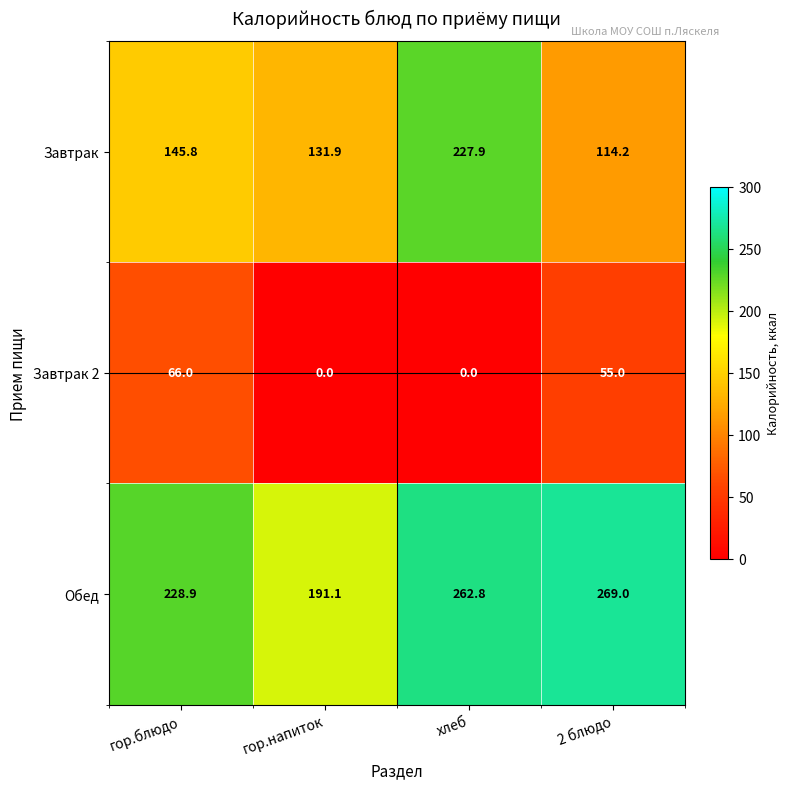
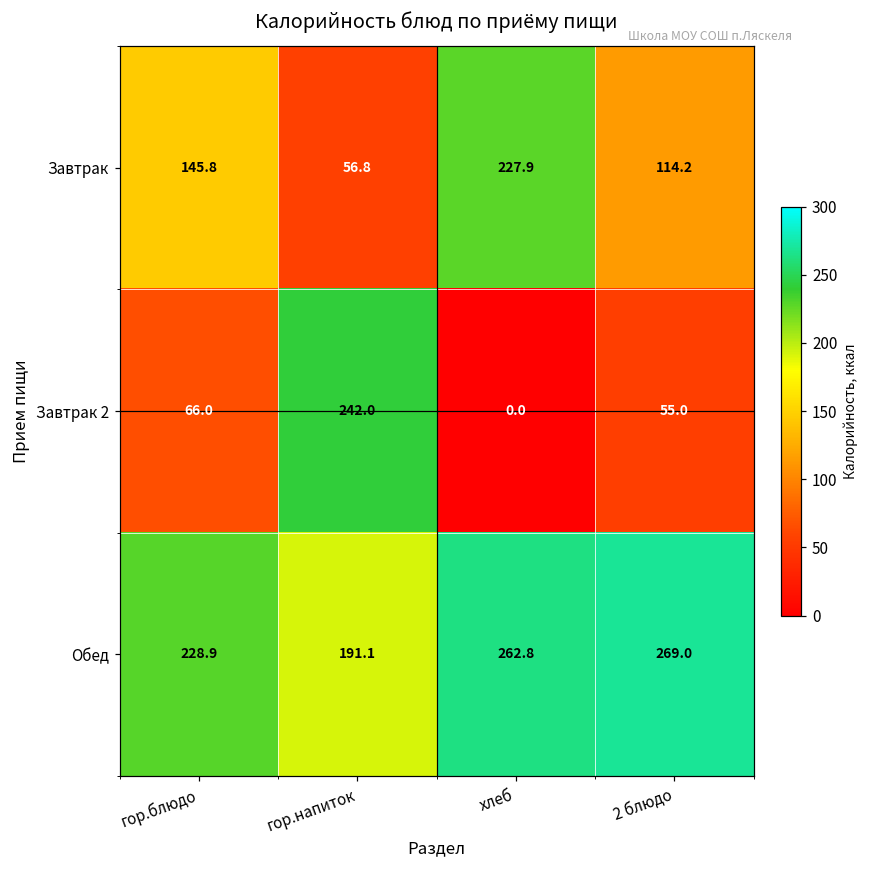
Завтрак, гор.напиток: 131.9 -> 56.8
Завтрак 2, гор.напиток: 0.0 -> 242.0
